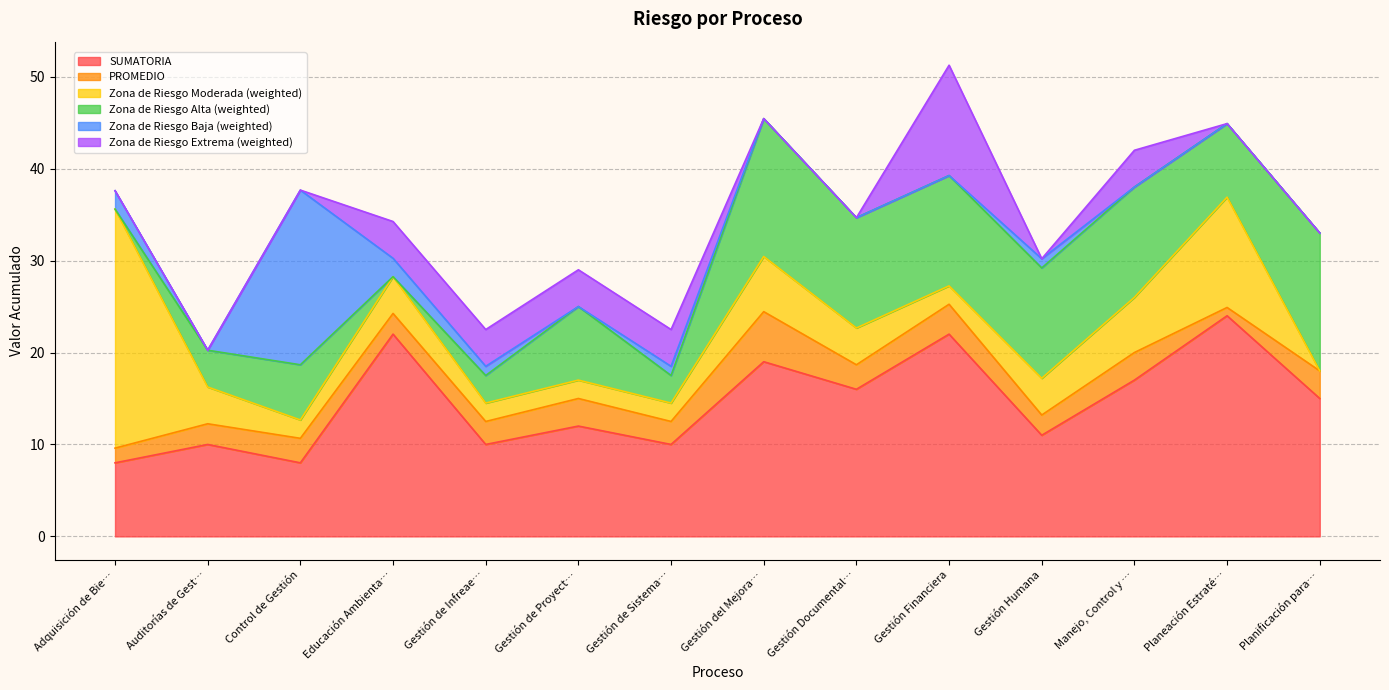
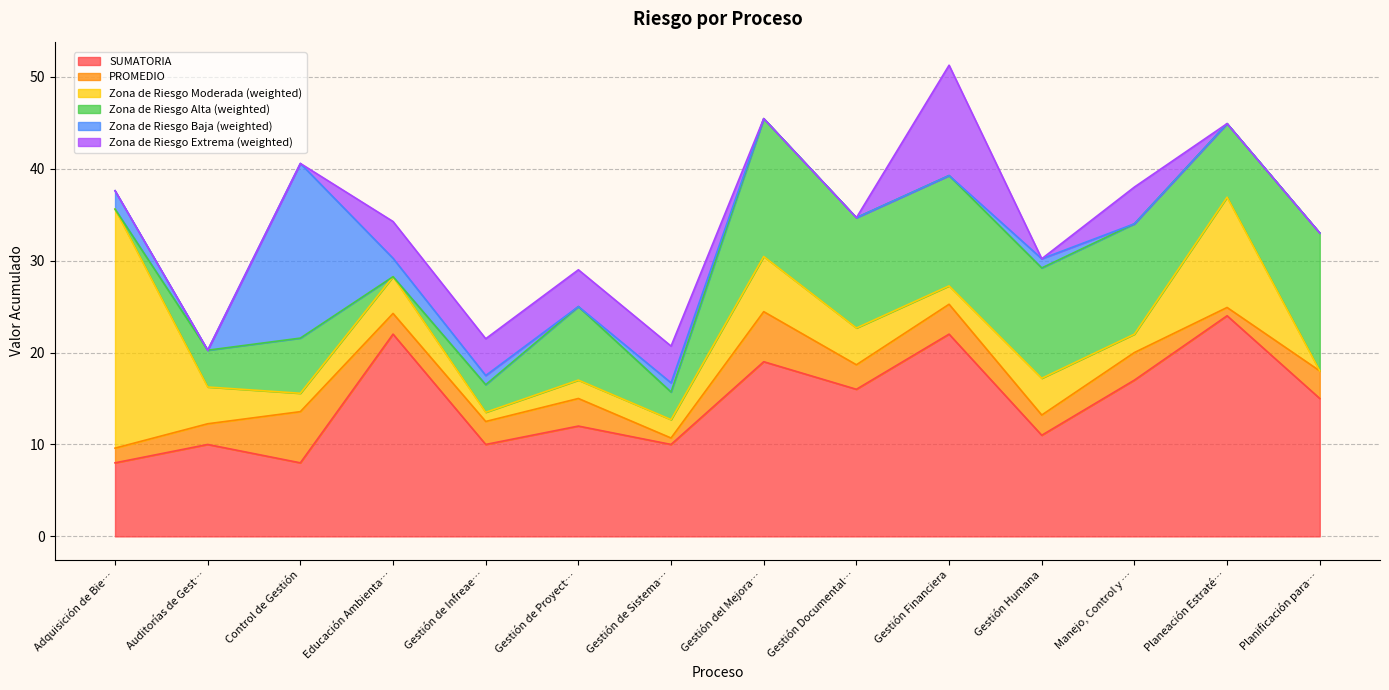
PROMEDIO, Control de Gestión: 3 -> 6
Zona de Riesgo Moderada (weighted), Gestión de Infreae…: 2 -> 1
PROMEDIO, Gestión de Sistema…: 3 -> 1
Zona de Riesgo Moderada (weighted), Manejo, Control y …: 6 -> 2
